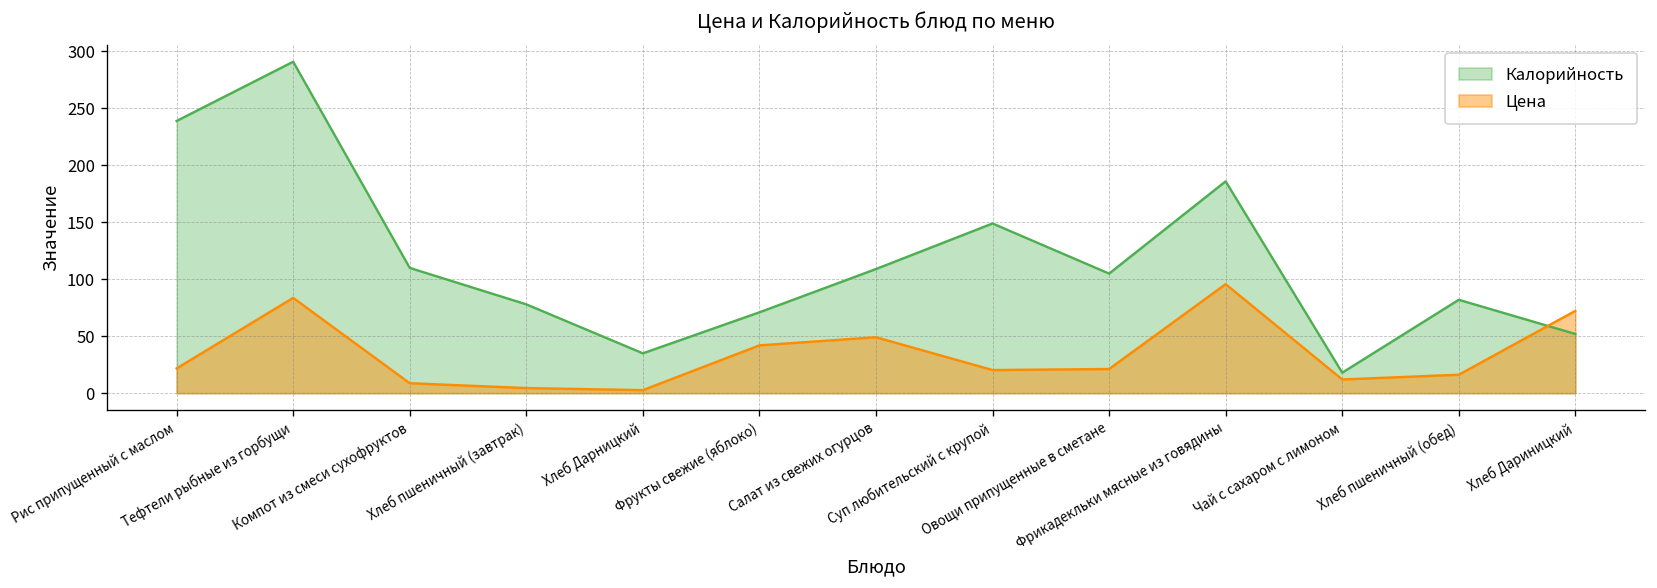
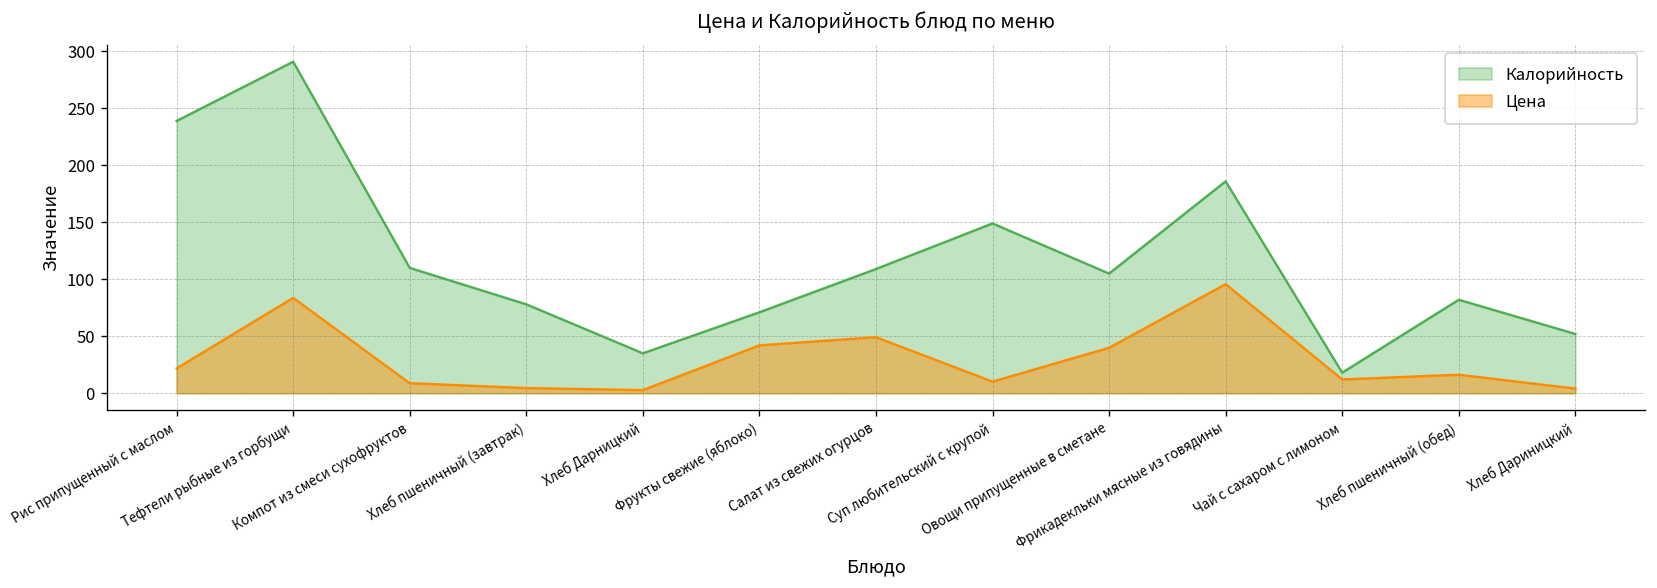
Цена, Суп любительский с крупой: 20 -> 10
Цена, Овощи припущенные в сметане: 20 -> 40
Цена, Хлеб Дариницкий: 70 -> 0
